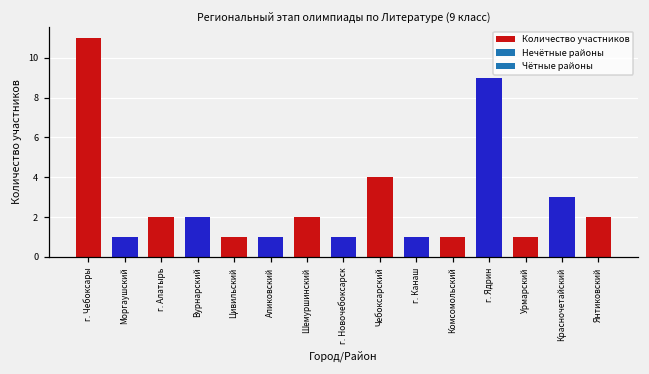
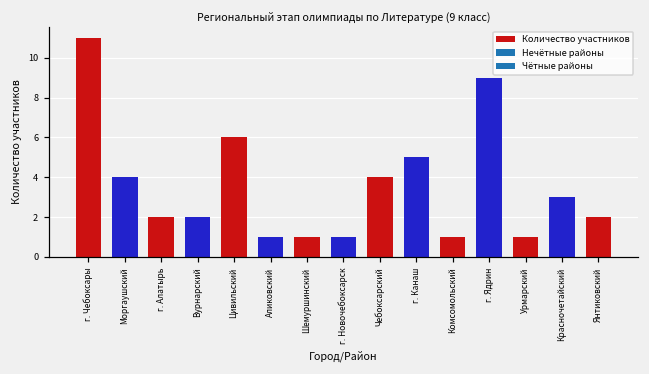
Моргаушский: 1 -> 4
Цивильский: 1 -> 6
Шемуршинский: 2 -> 1
г. Канаш: 1 -> 5
